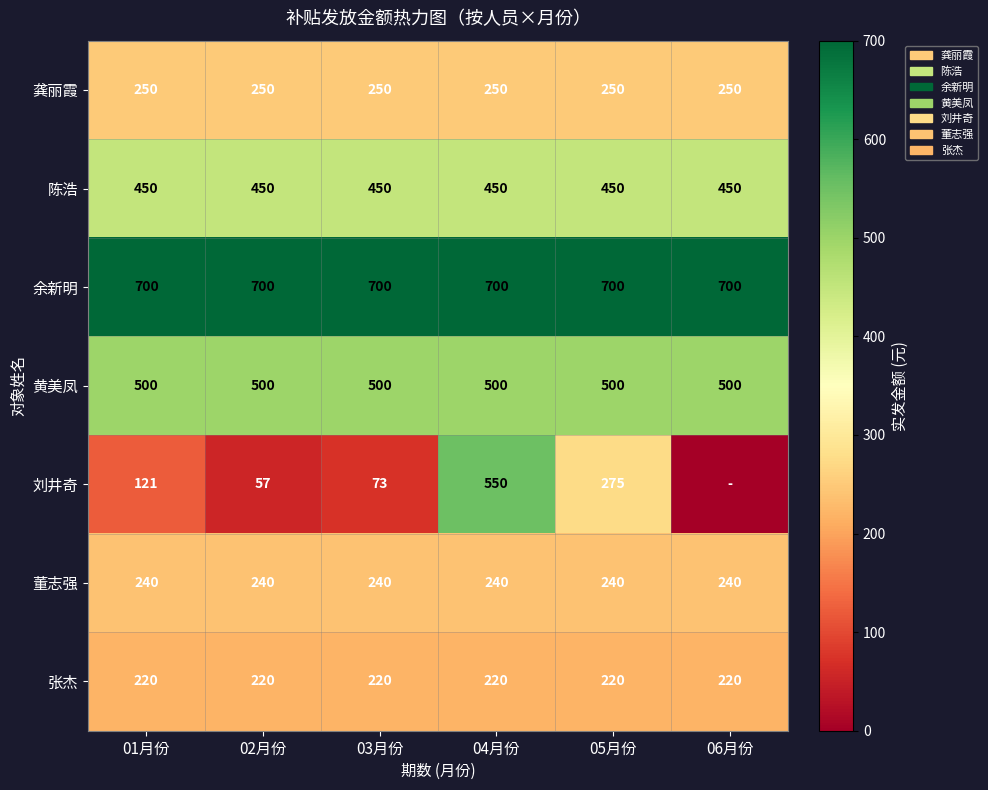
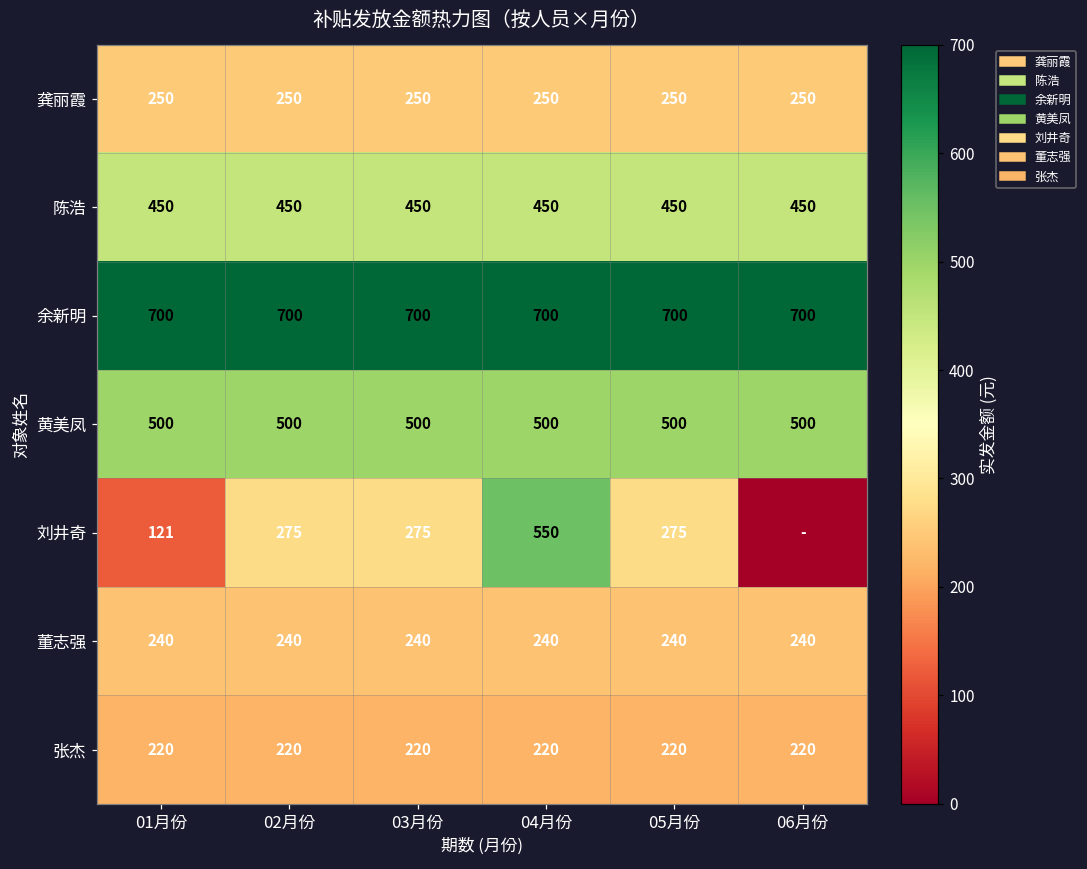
刘井奇, 02月份: 57 -> 275
刘井奇, 03月份: 73 -> 275
